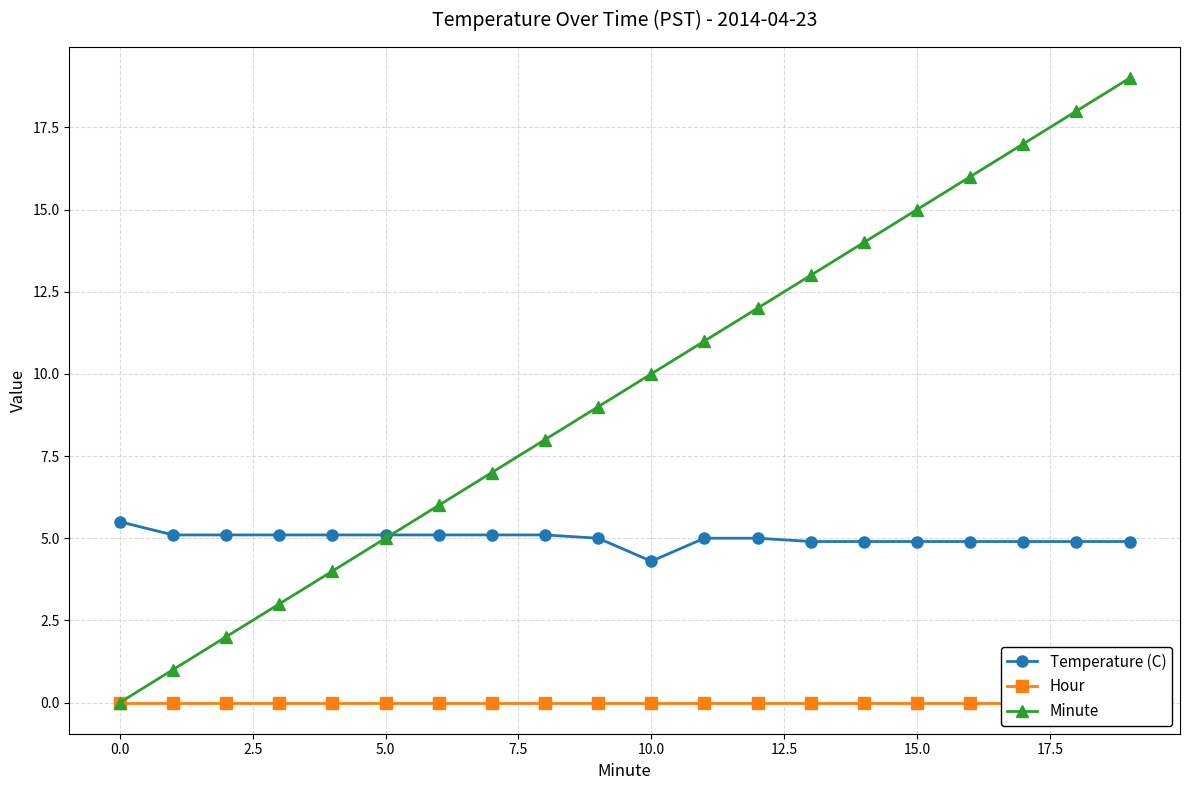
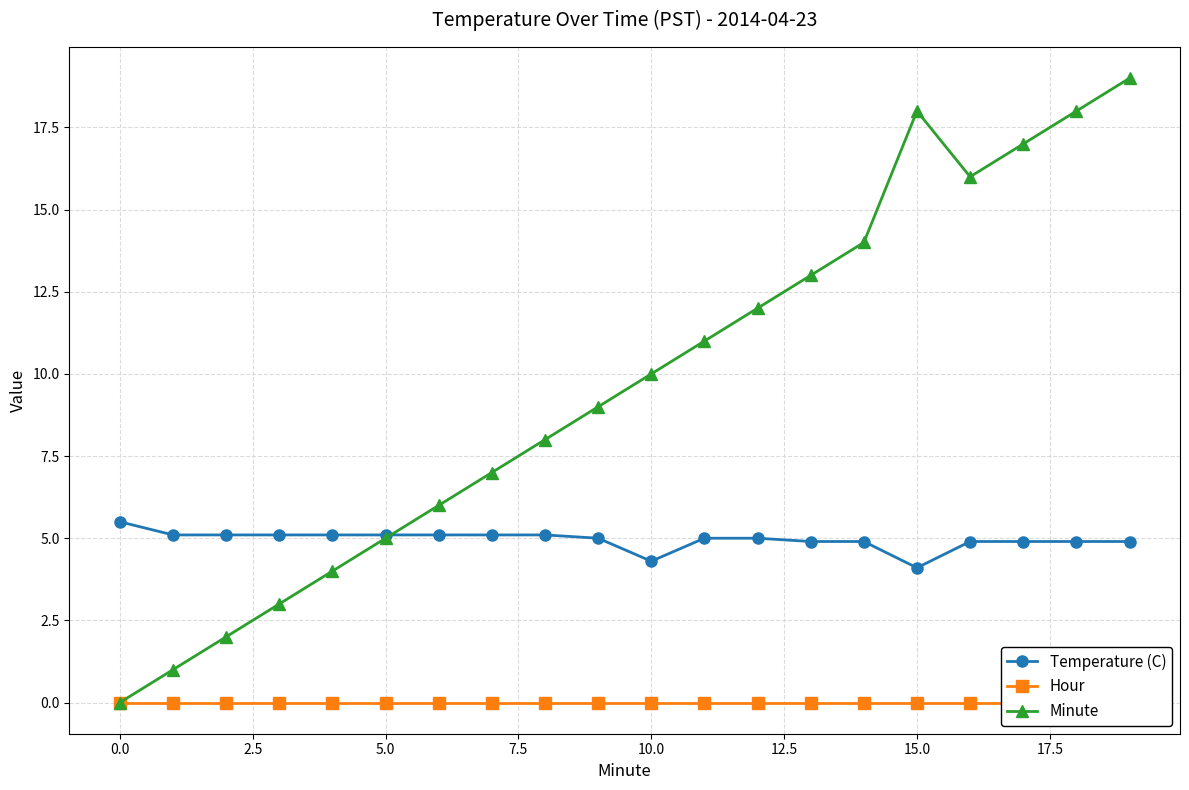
Temperature (C), 15.0: 4.9 -> 4.1
Minute, 15.0: 15 -> 18
